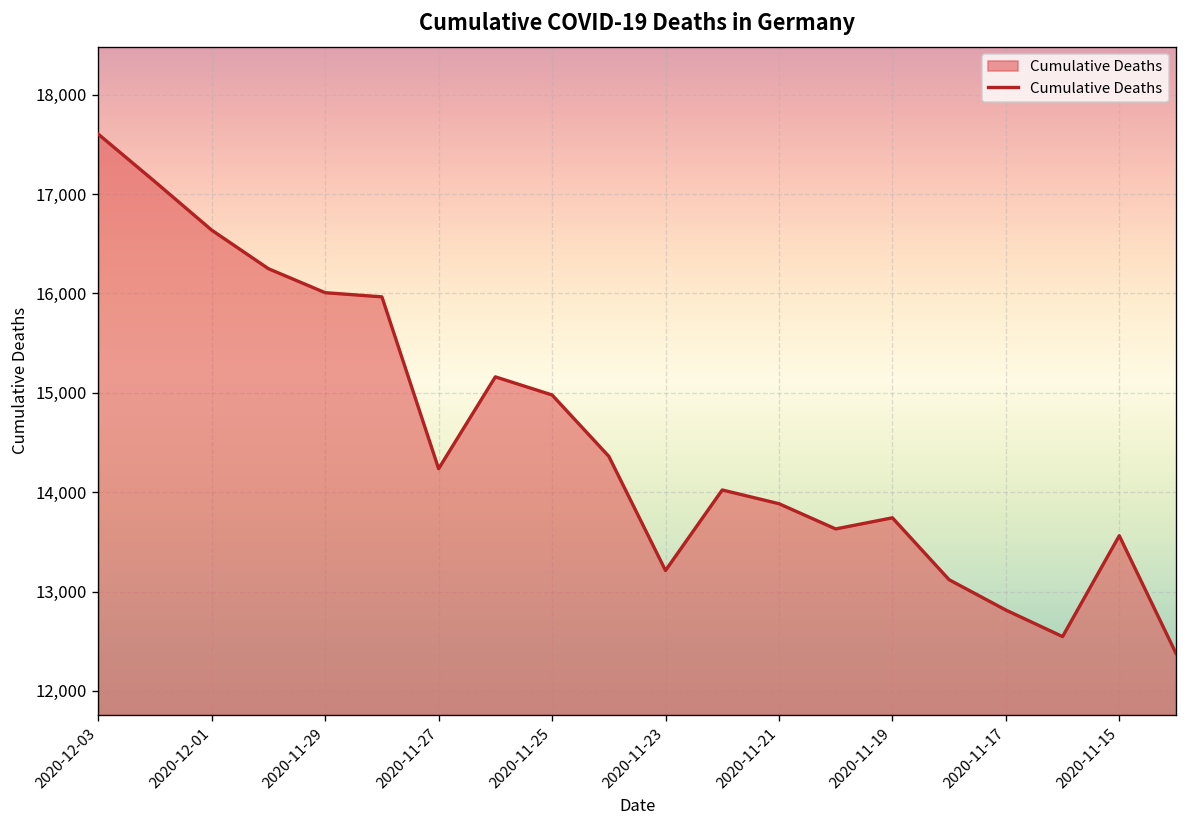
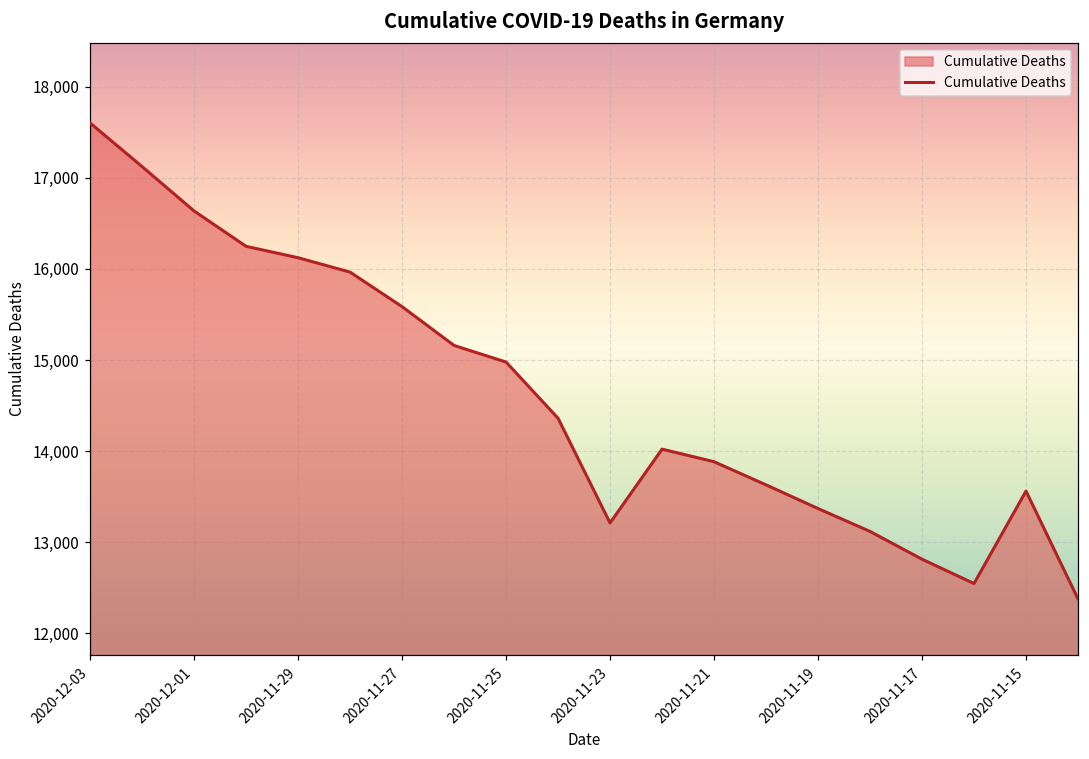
2020-11-29: 16,000 -> 16,100
2020-11-27: 14,200 -> 15,600
2020-11-19: 13,700 -> 13,400
